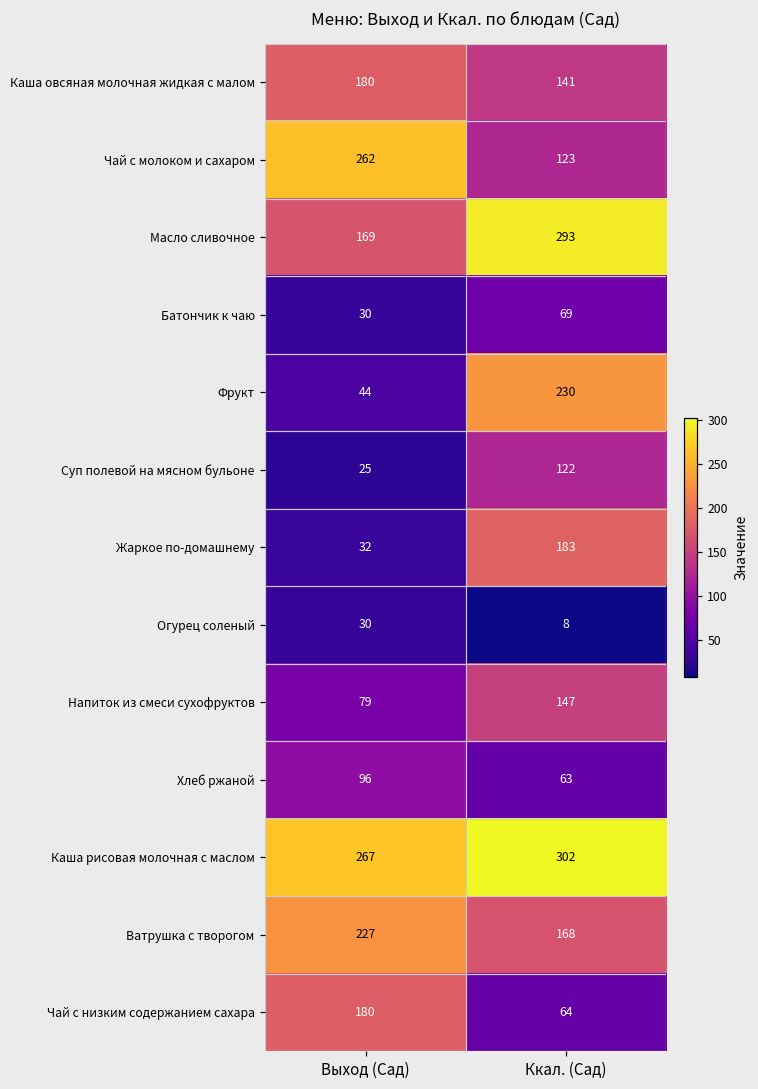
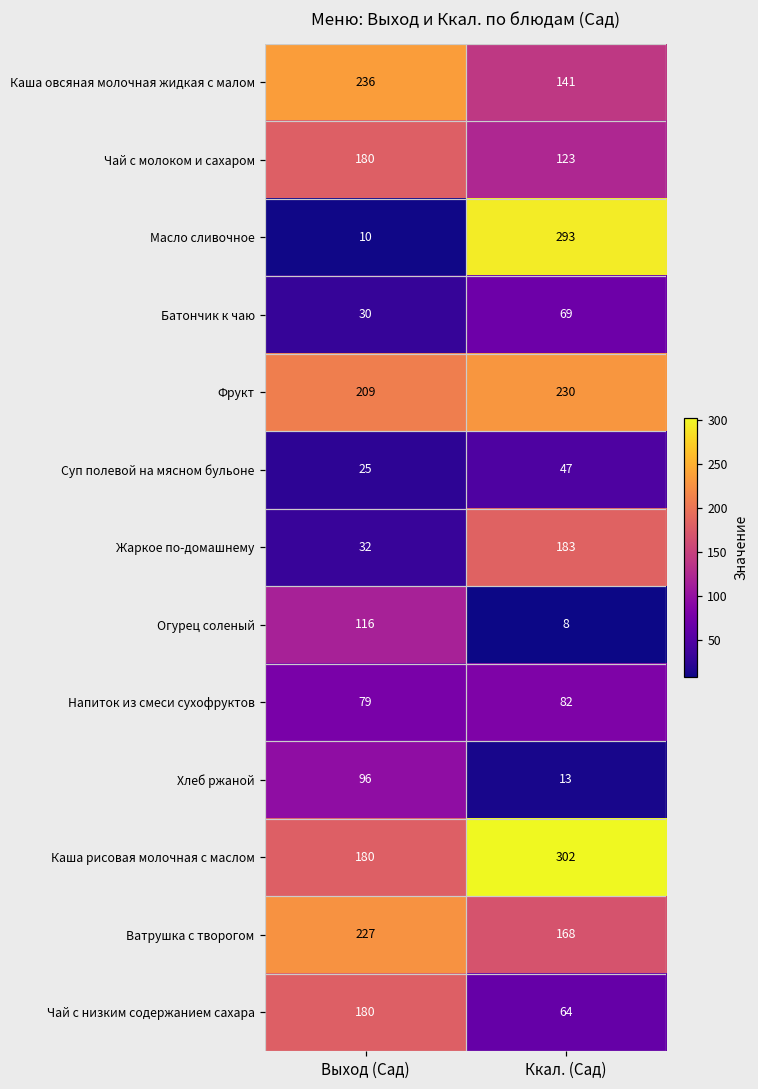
Каша овсяная молочная жидкая с малом, Выход (Сад): 180 -> 236
Чай с молоком и сахаром, Выход (Сад): 262 -> 180
Масло сливочное, Выход (Сад): 169 -> 10
Фрукт, Выход (Сад): 44 -> 209
Суп полевой на мясном бульоне, Ккал. (Сад): 122 -> 47
Огурец соленый, Выход (Сад): 30 -> 116
Напиток из смеси сухофруктов, Ккал. (Сад): 147 -> 82
Хлеб ржаной, Ккал. (Сад): 63 -> 13
Каша рисовая молочная с маслом, Выход (Сад): 267 -> 180
